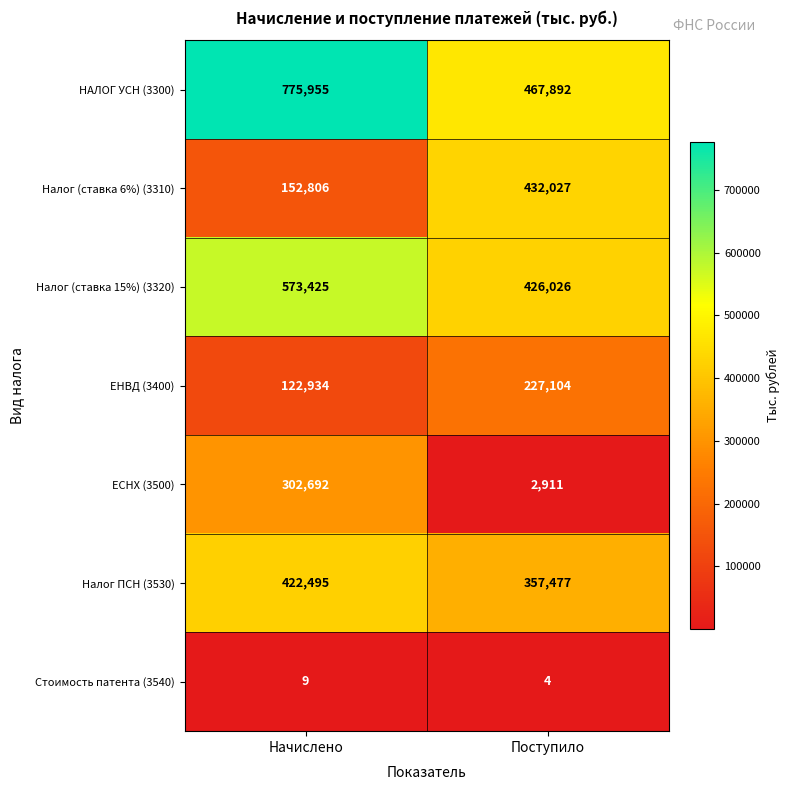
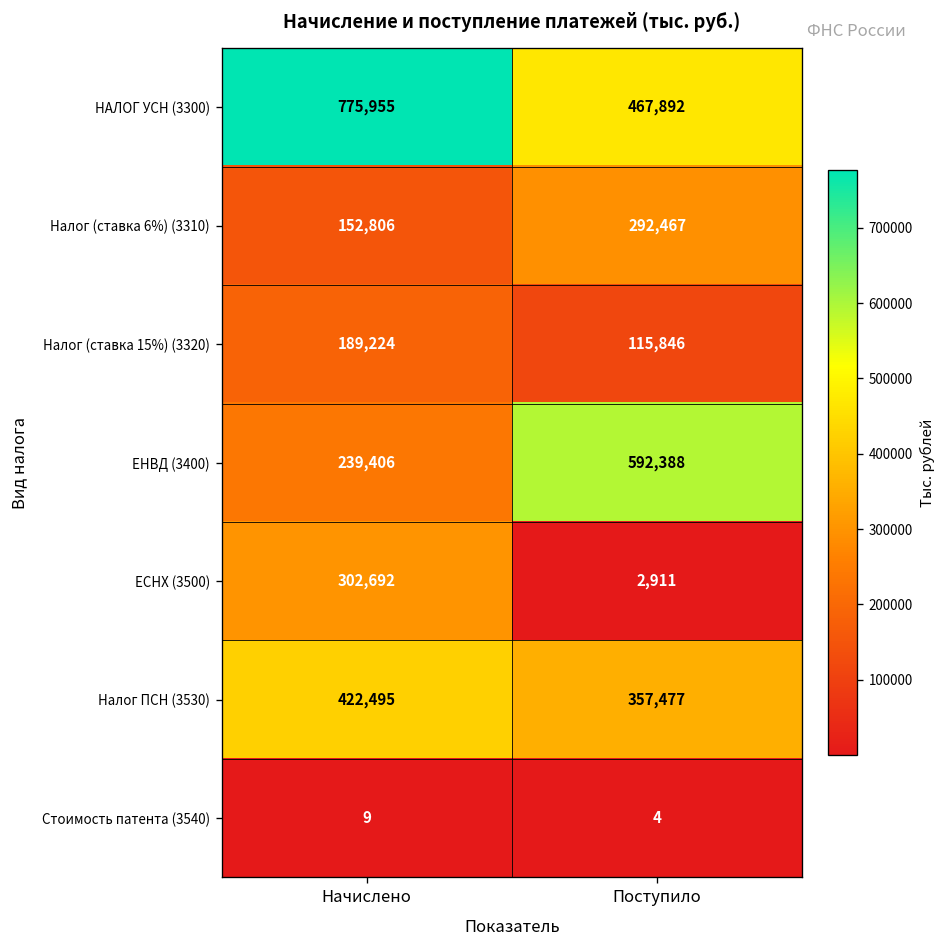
Налог (ставка 6%) (3310), Поступило: 432,027 -> 292,467
Налог (ставка 15%) (3320), Начислено: 573,425 -> 189,224
Налог (ставка 15%) (3320), Поступило: 426,026 -> 115,846
ЕНВД (3400), Начислено: 122,934 -> 239,406
ЕНВД (3400), Поступило: 227,104 -> 592,388
